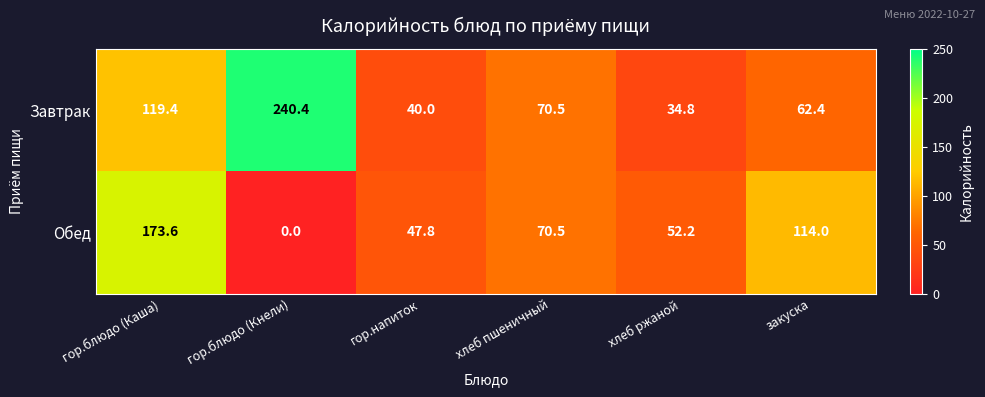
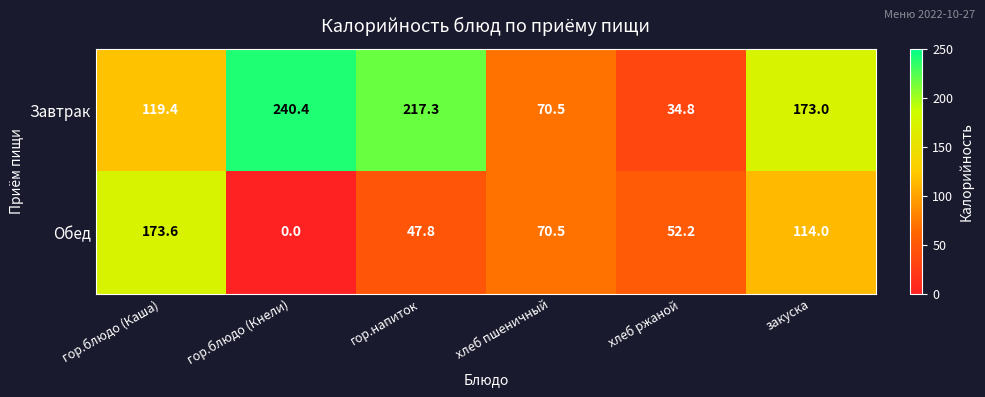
Завтрак, гор.напиток: 40.0 -> 217.3
Завтрак, закуска: 62.4 -> 173.0
